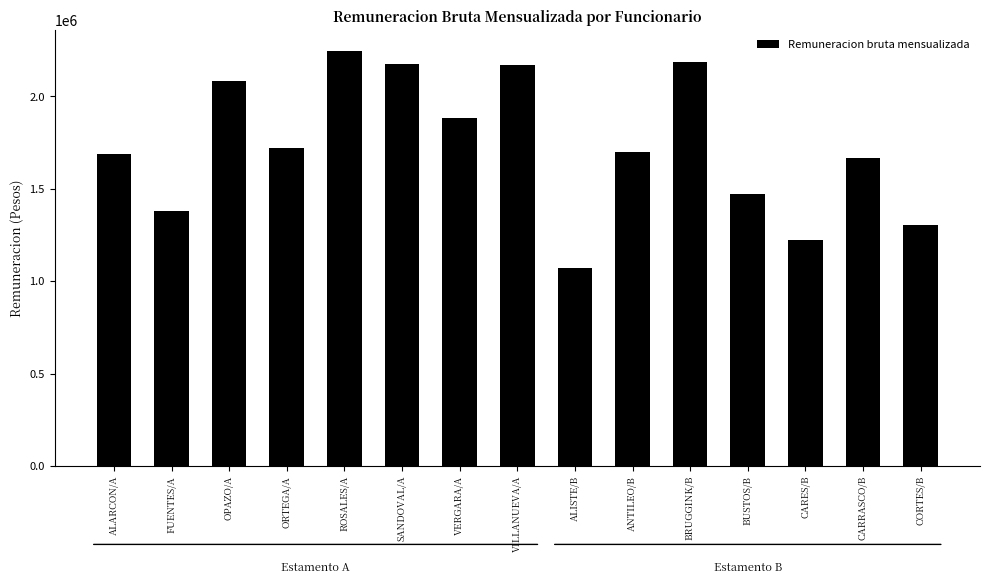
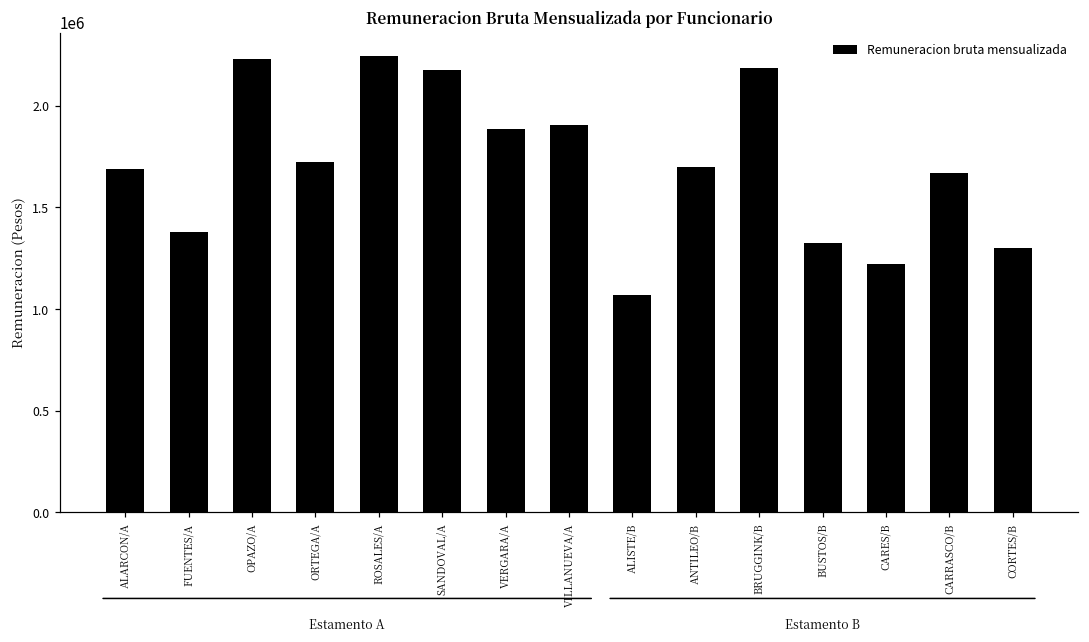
OPAZO/A: 2080000 -> 2230000
VILLANUEVA/A: 2170000 -> 1900000
BUSTOS/B: 1470000 -> 1320000
